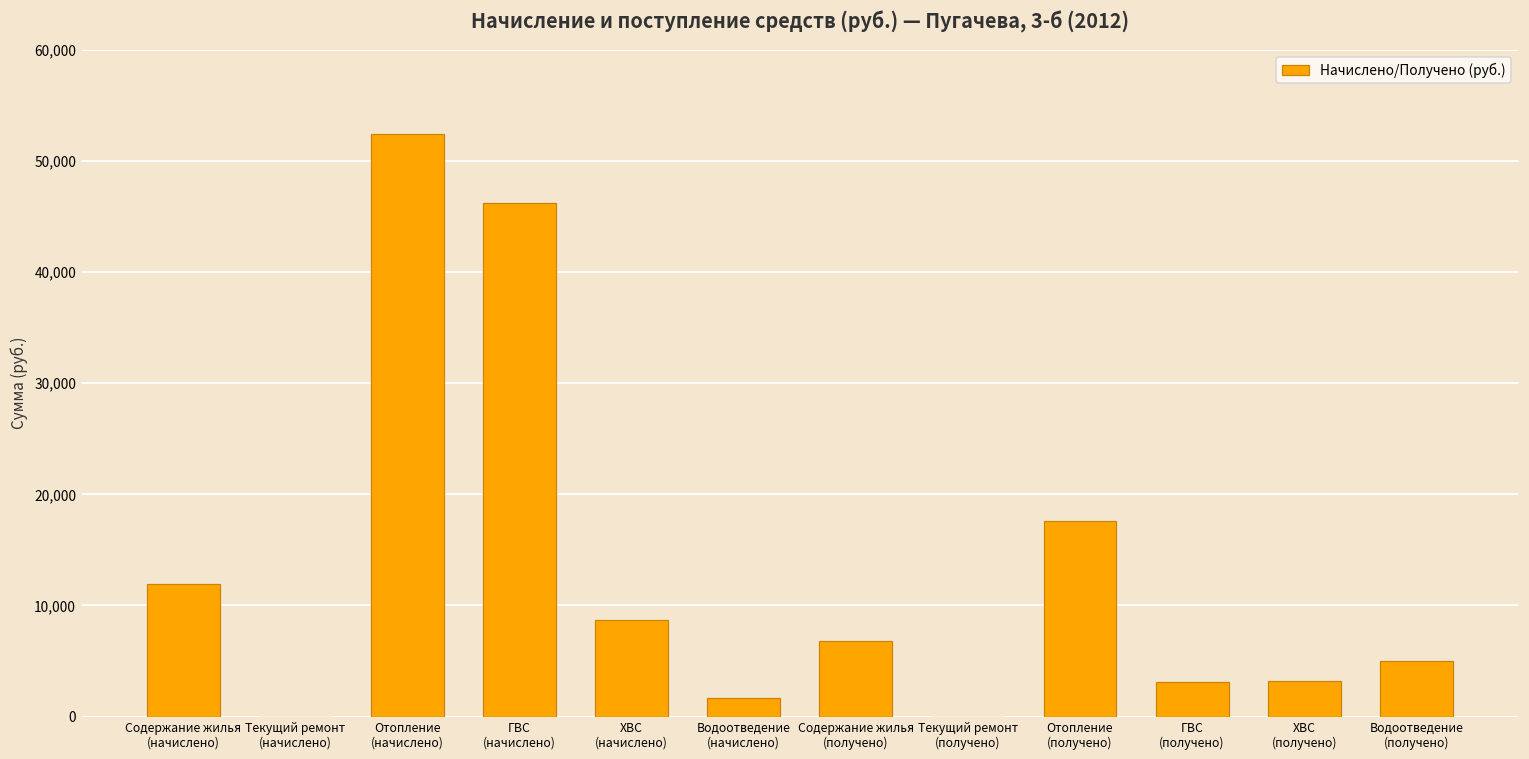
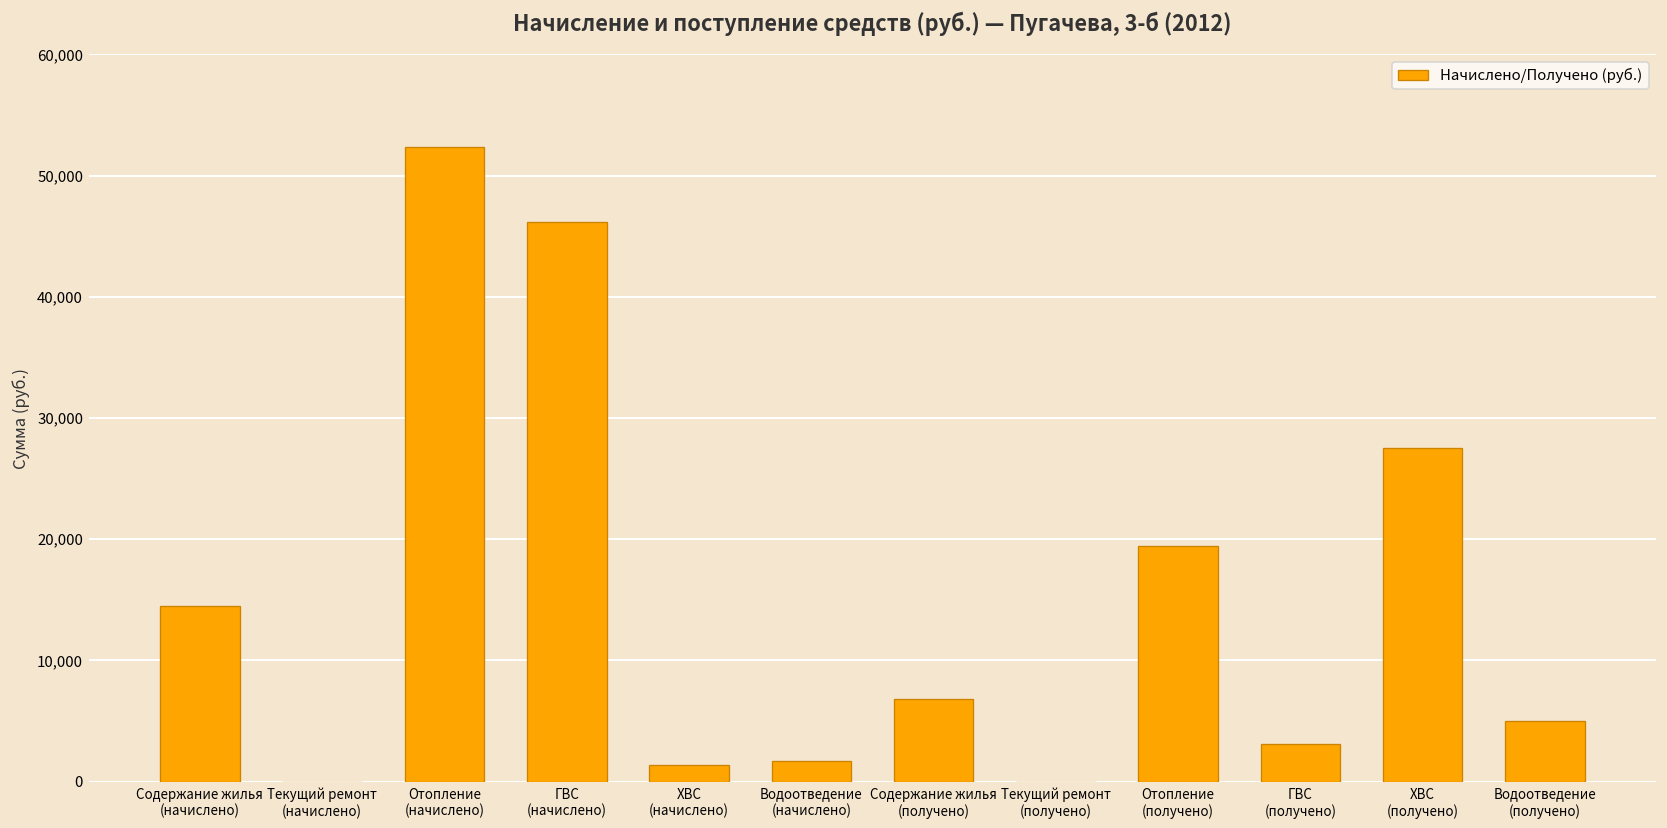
Содержание жилья (начислено): 11,900 -> 14,500
ХВС (начислено): 8,700 -> 1,400
Отопление (получено): 17,600 -> 19,500
ХВС (получено): 3,200 -> 27,500
